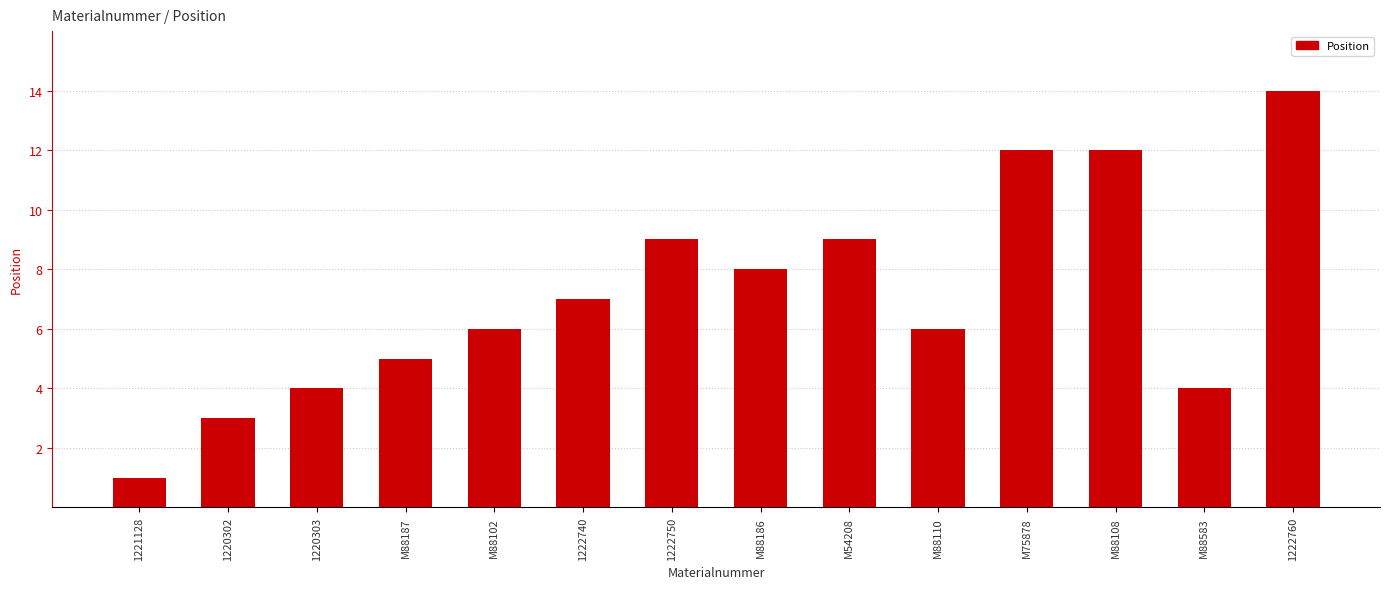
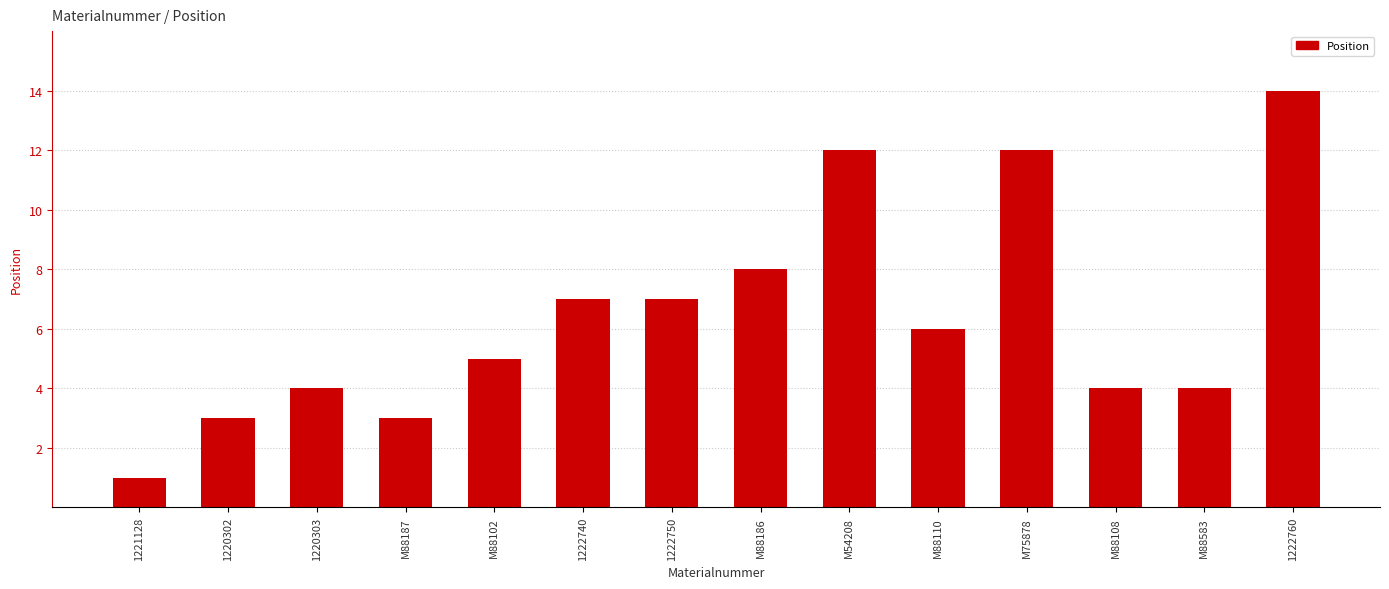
M88187: 5 -> 3
M88102: 6 -> 5
1222750: 9 -> 7
M54208: 9 -> 12
M88108: 12 -> 4
